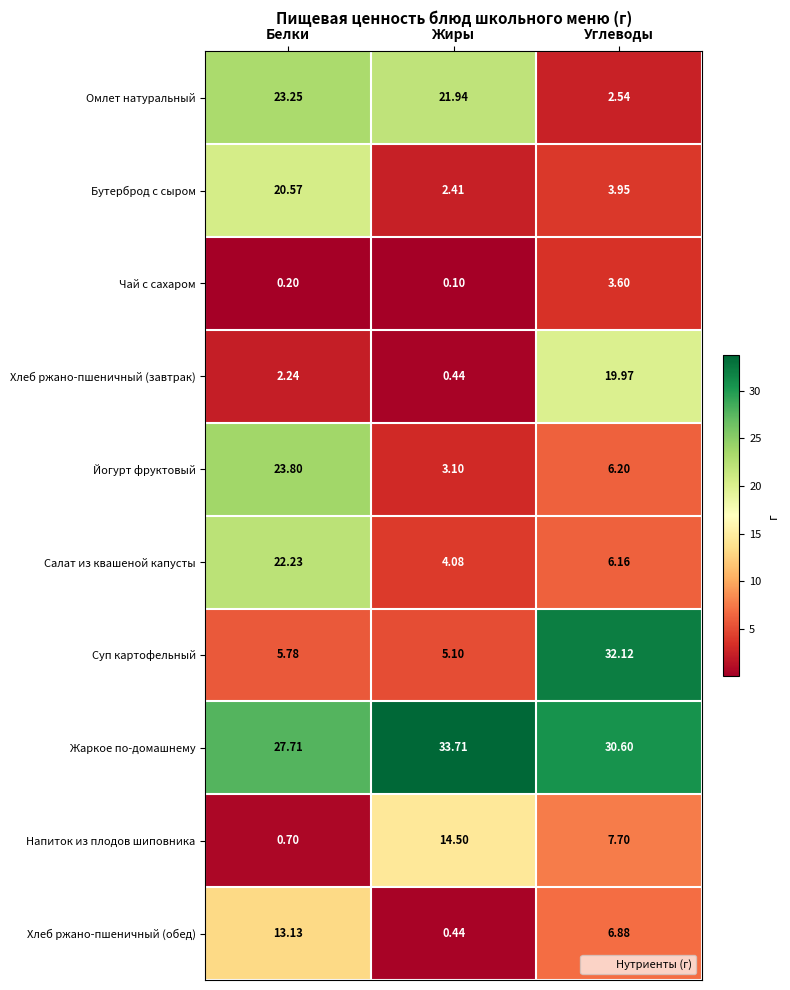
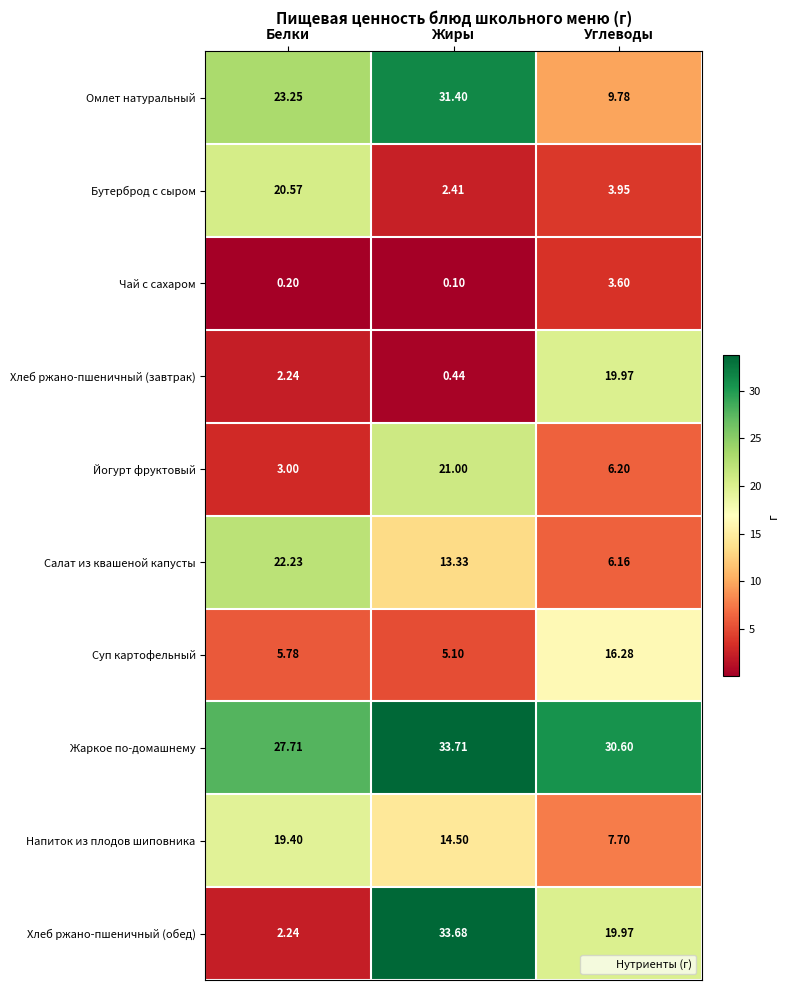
Омлет натуральный, Жиры: 21.94 -> 31.40
Омлет натуральный, Углеводы: 2.54 -> 9.78
Йогурт фруктовый, Белки: 23.80 -> 3.00
Йогурт фруктовый, Жиры: 3.10 -> 21.00
Салат из квашеной капусты, Жиры: 4.08 -> 13.33
Суп картофельный, Углеводы: 32.12 -> 16.28
Напиток из плодов шиповника, Белки: 0.70 -> 19.40
Хлеб ржано-пшеничный (обед), Белки: 13.13 -> 2.24
Хлеб ржано-пшеничный (обед), Жиры: 0.44 -> 33.68
Хлеб ржано-пшеничный (обед), Углеводы: 6.88 -> 19.97
